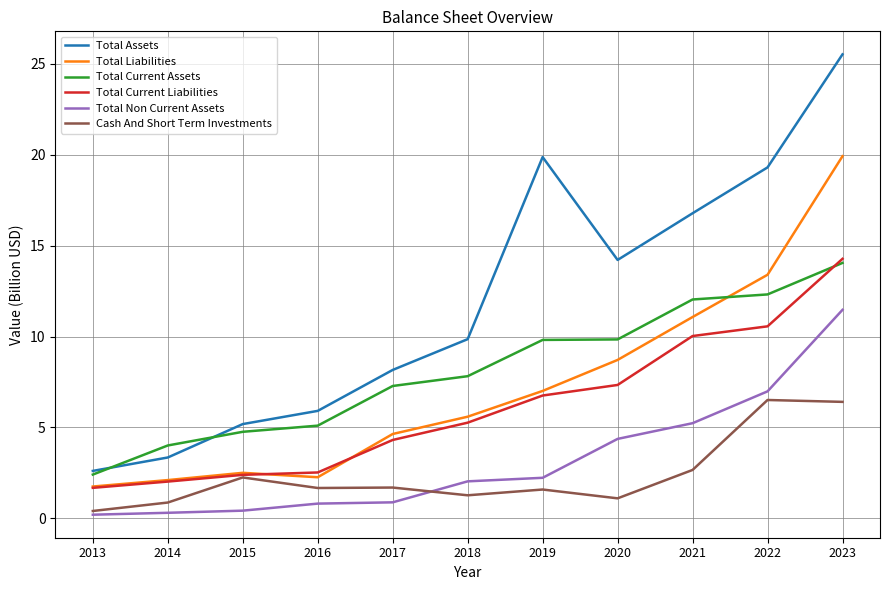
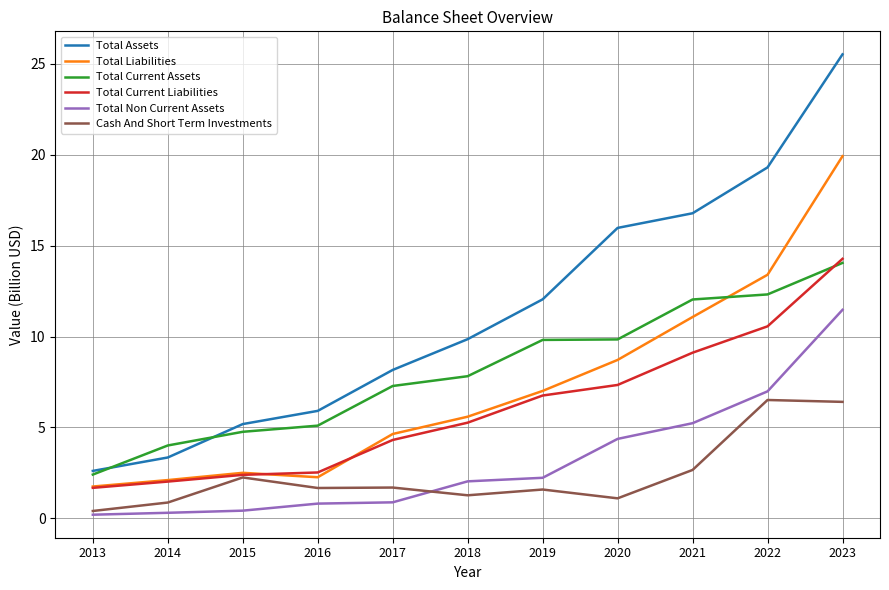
Total Assets, 2019: 19.9 -> 12.1
Total Assets, 2020: 14.2 -> 16.0
Total Current Liabilities, 2021: 10.0 -> 9.1
